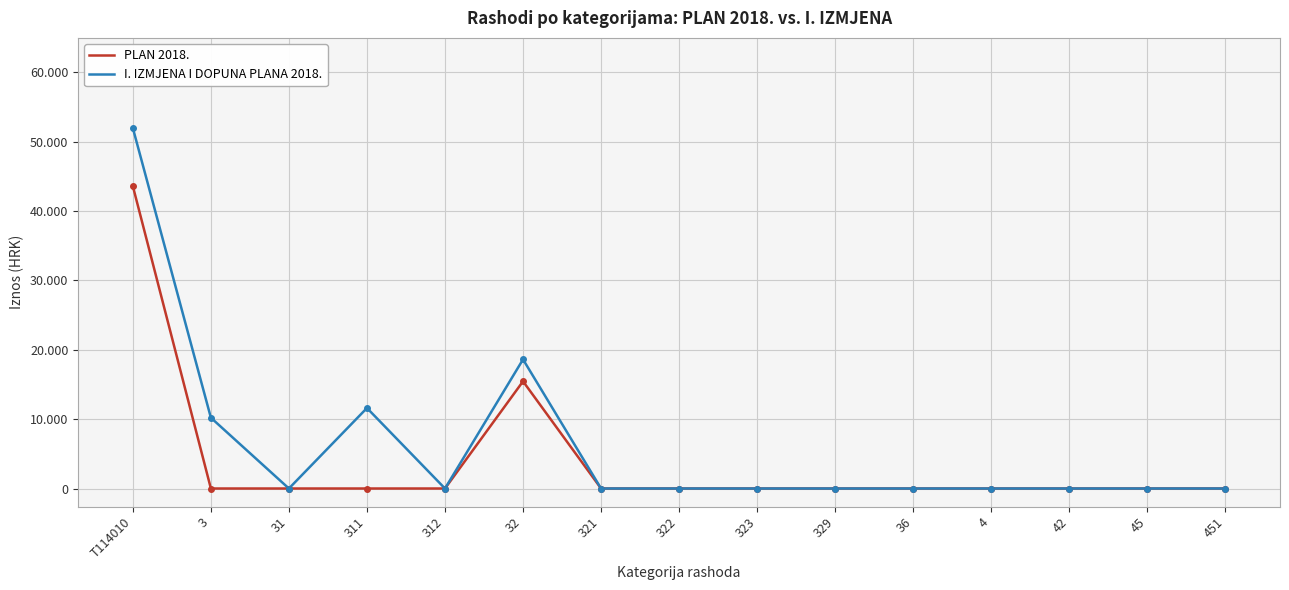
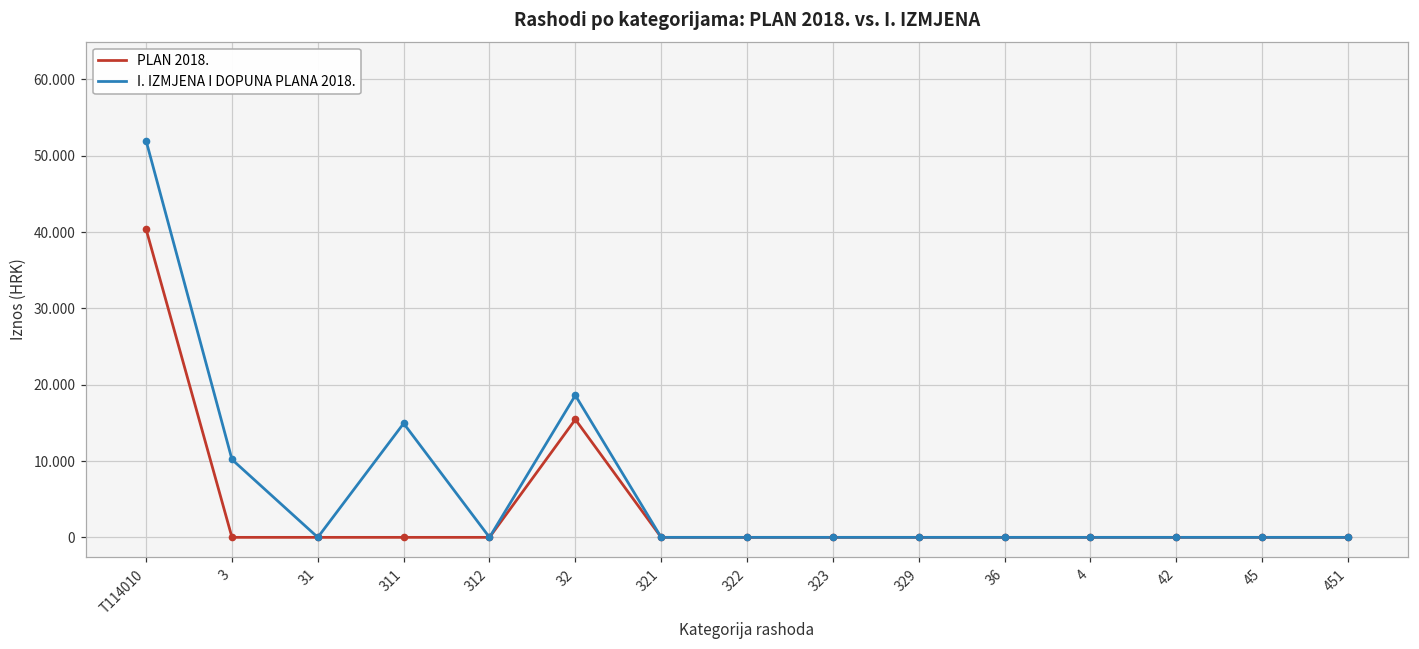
PLAN 2018., T114010: 44 -> 40
I. IZMJENA I DOPUNA PLANA 2018., 311: 12 -> 15
